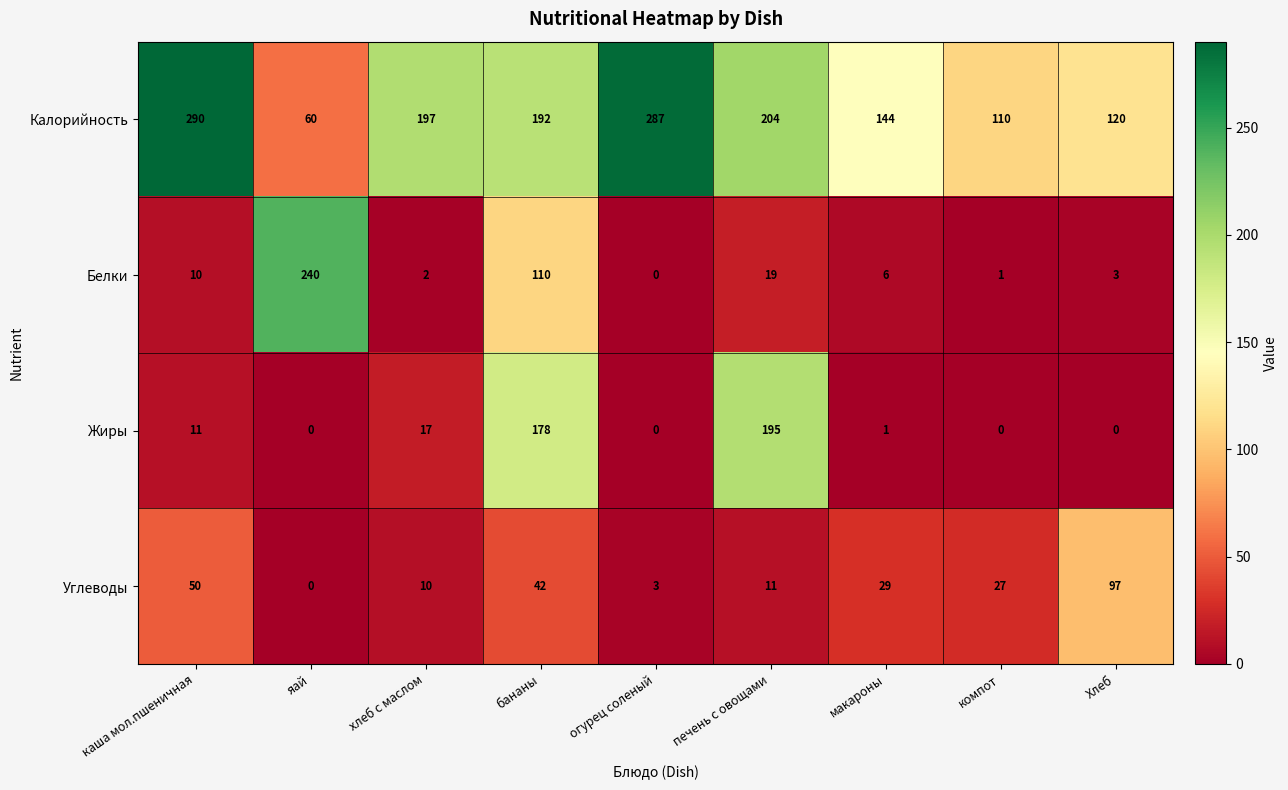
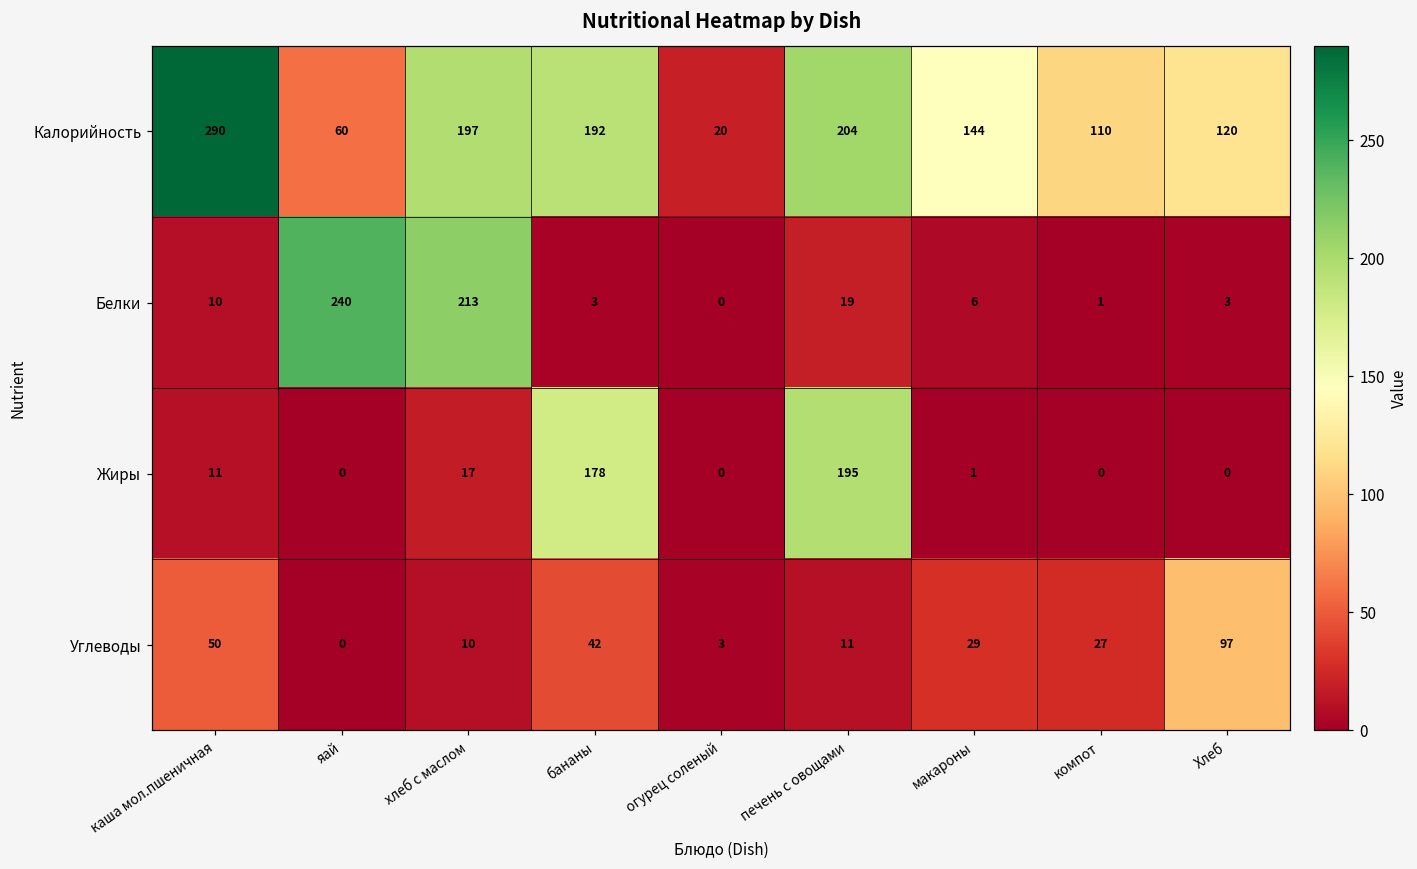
Калорийность, огурец соленый: 287 -> 20
Белки, хлеб с маслом: 2 -> 213
Белки, бананы: 110 -> 3
